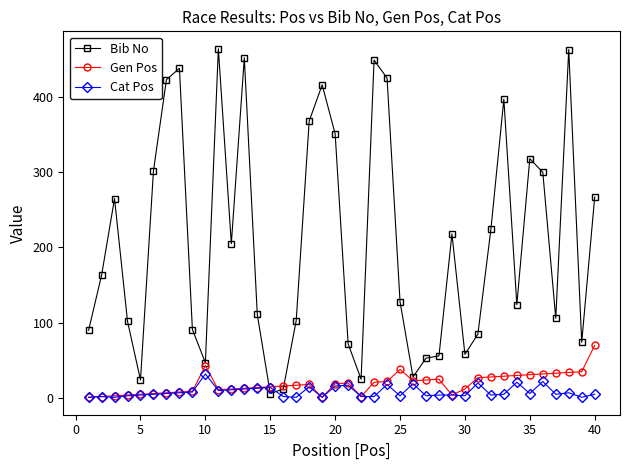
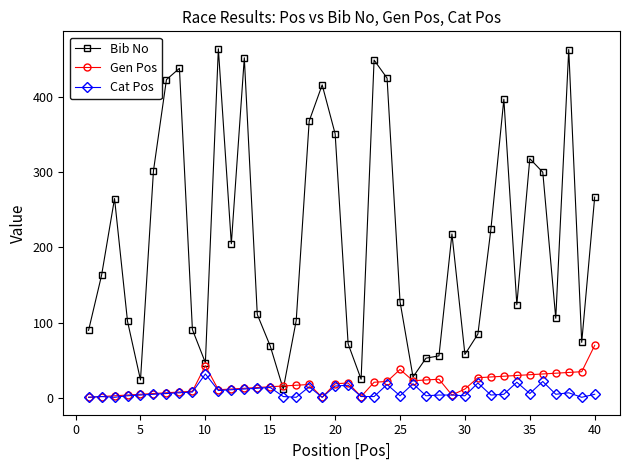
Bib No, 15: 10 -> 70
